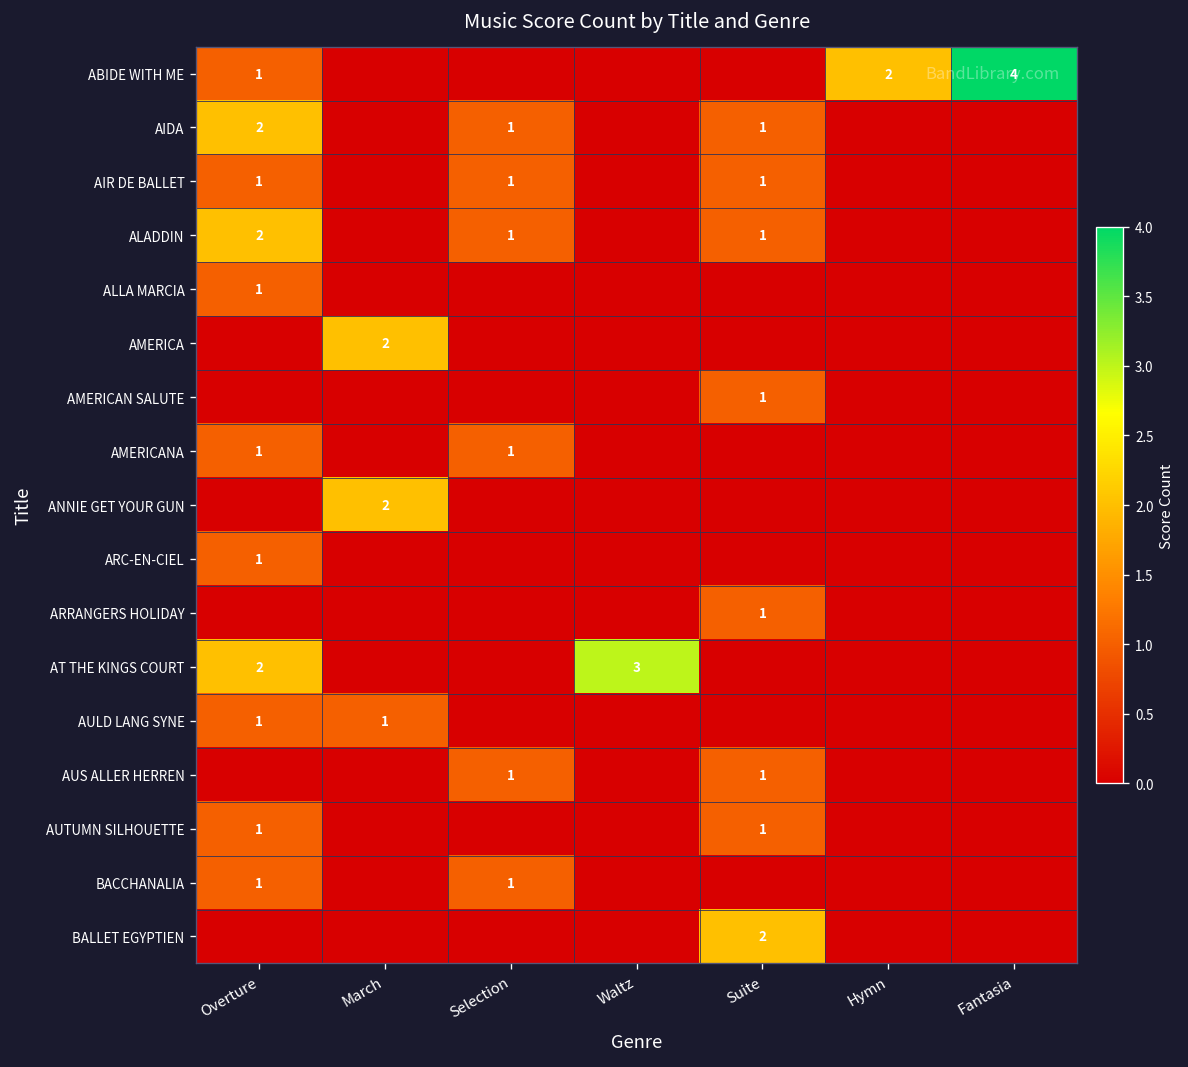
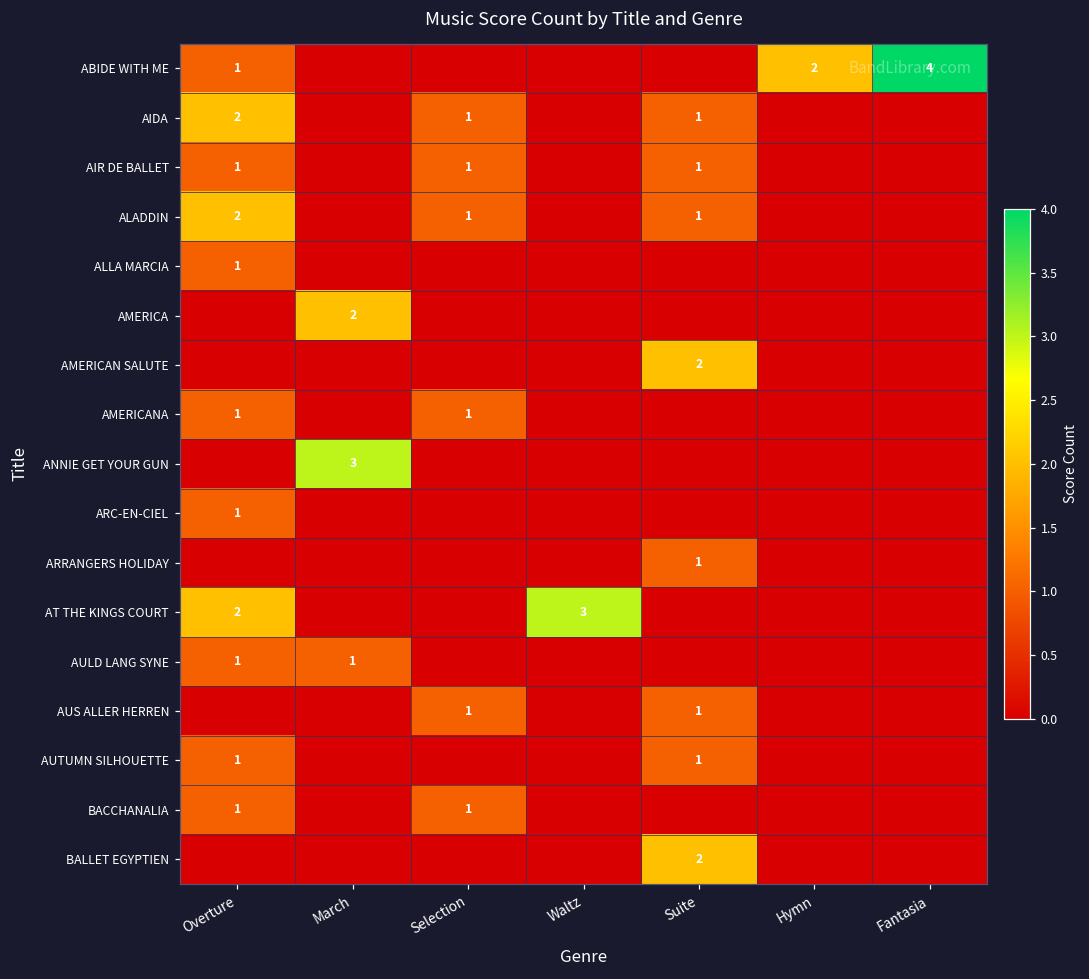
AMERICAN SALUTE, Suite: 1 -> 2
ANNIE GET YOUR GUN, March: 2 -> 3
